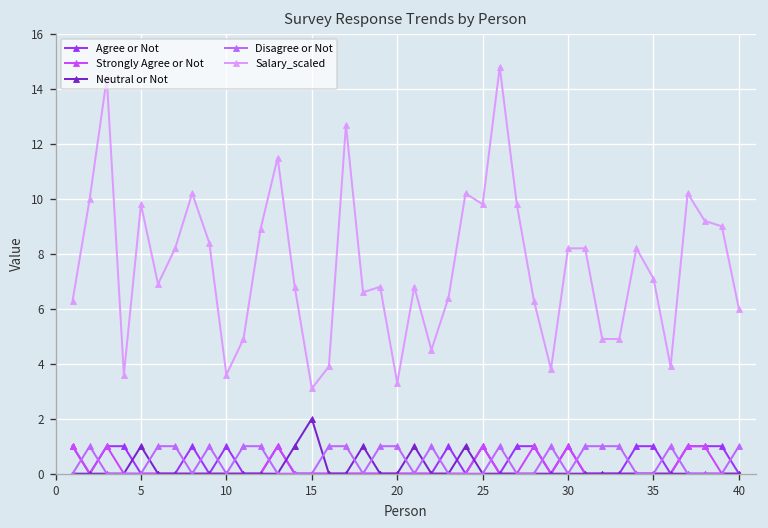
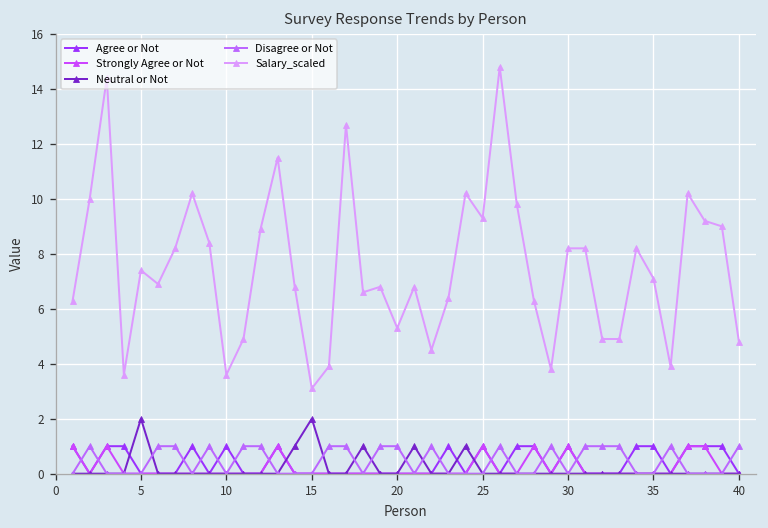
Neutral or Not, 5: 1 -> 2
Salary_scaled, 5: 9.8 -> 7.4
Salary_scaled, 20: 3.3 -> 5.3
Salary_scaled, 25: 9.8 -> 9.3
Salary_scaled, 40: 6.0 -> 4.8
